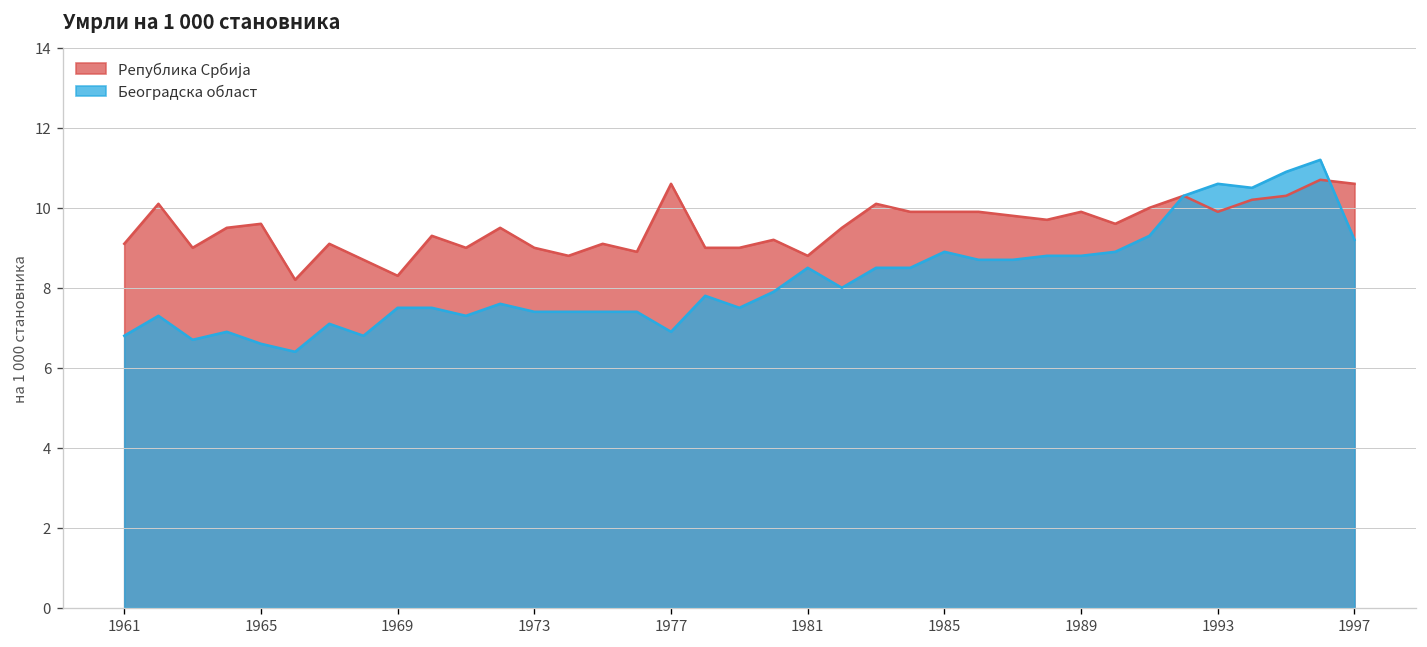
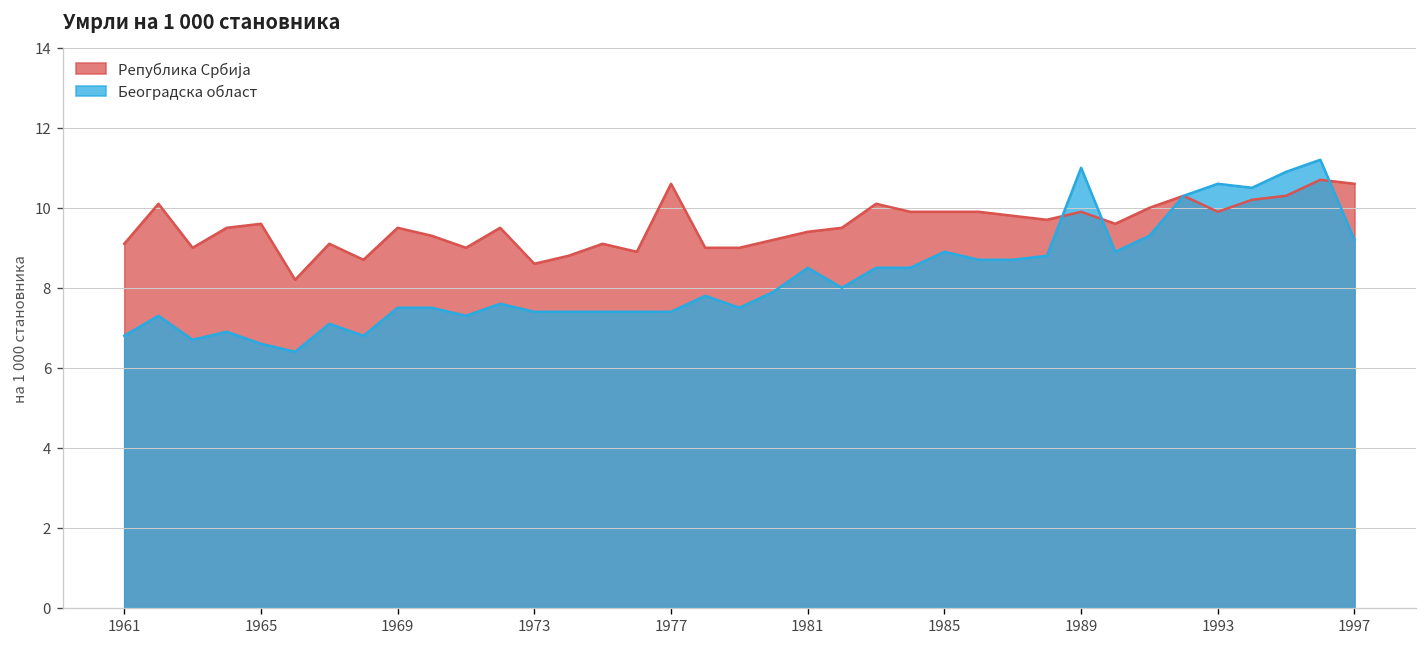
Република Србија, 1969: 8.3 -> 9.5
Република Србија, 1973: 9.0 -> 8.6
Београдска област, 1977: 6.9 -> 7.4
Република Србија, 1981: 8.8 -> 9.4
Београдска област, 1989: 8.8 -> 11.0
